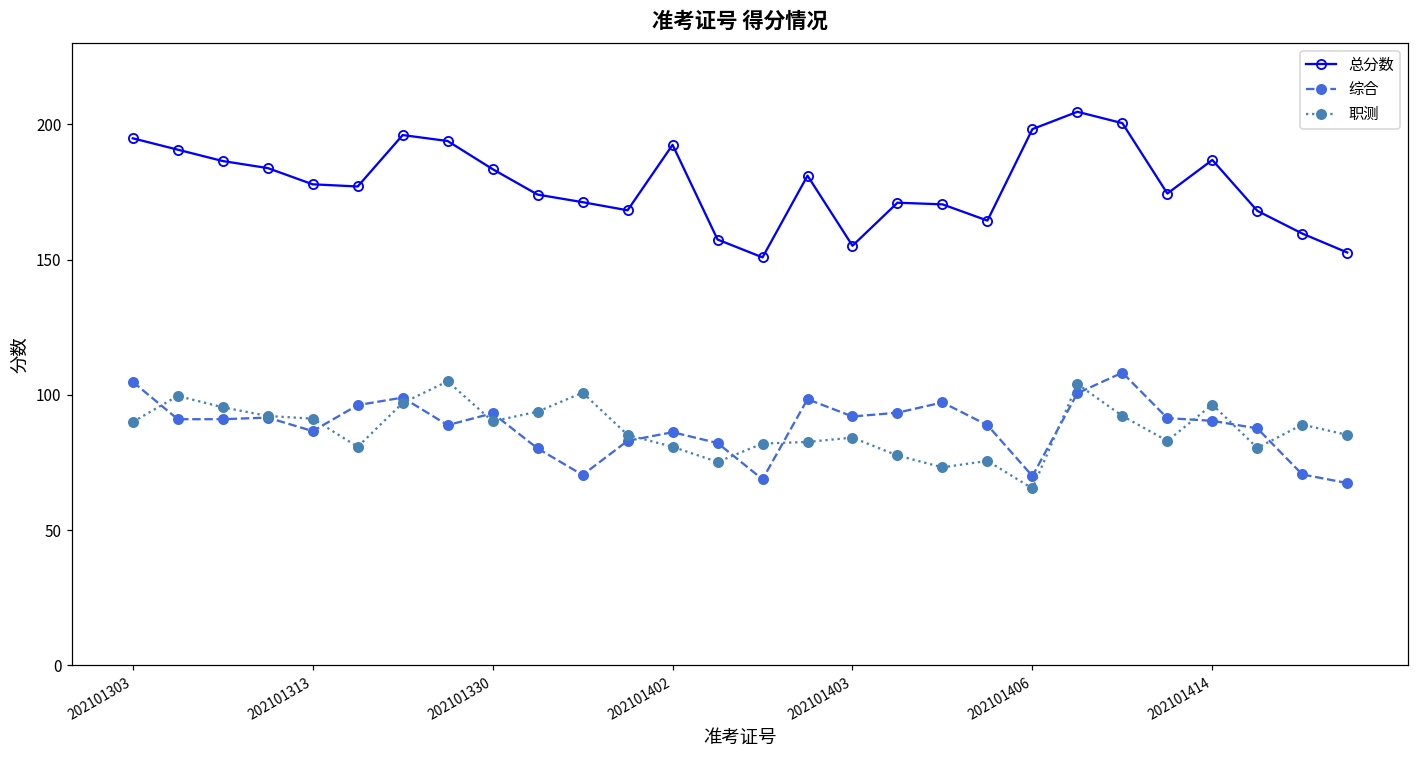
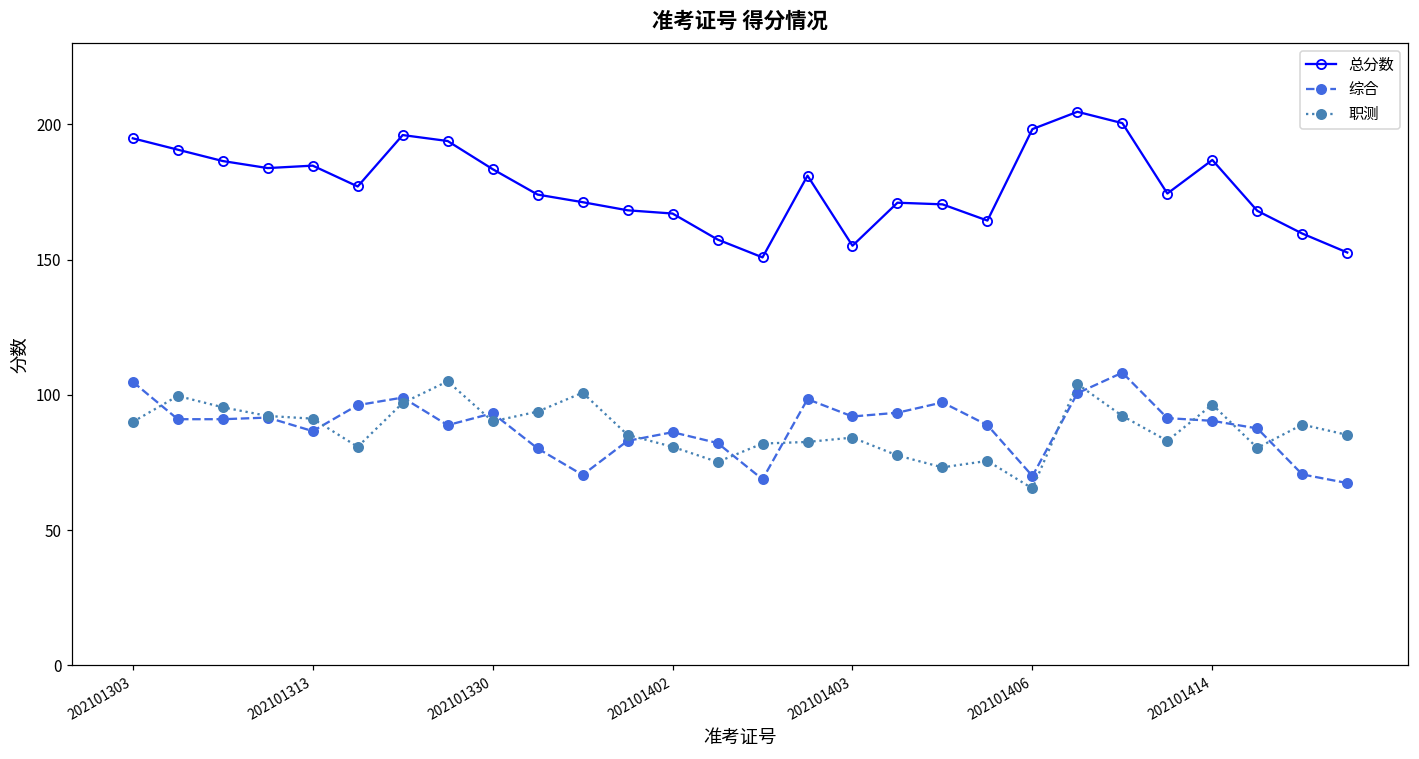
总分数, 202101313: 178 -> 185
总分数, 202101402: 192 -> 167
